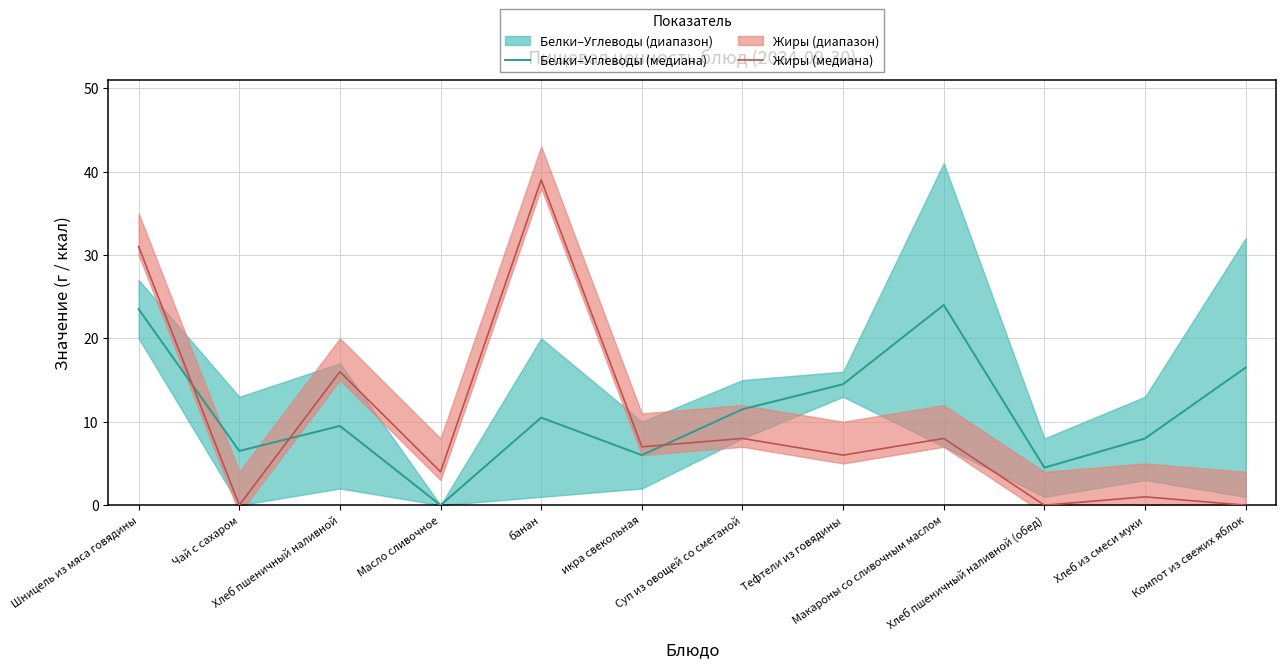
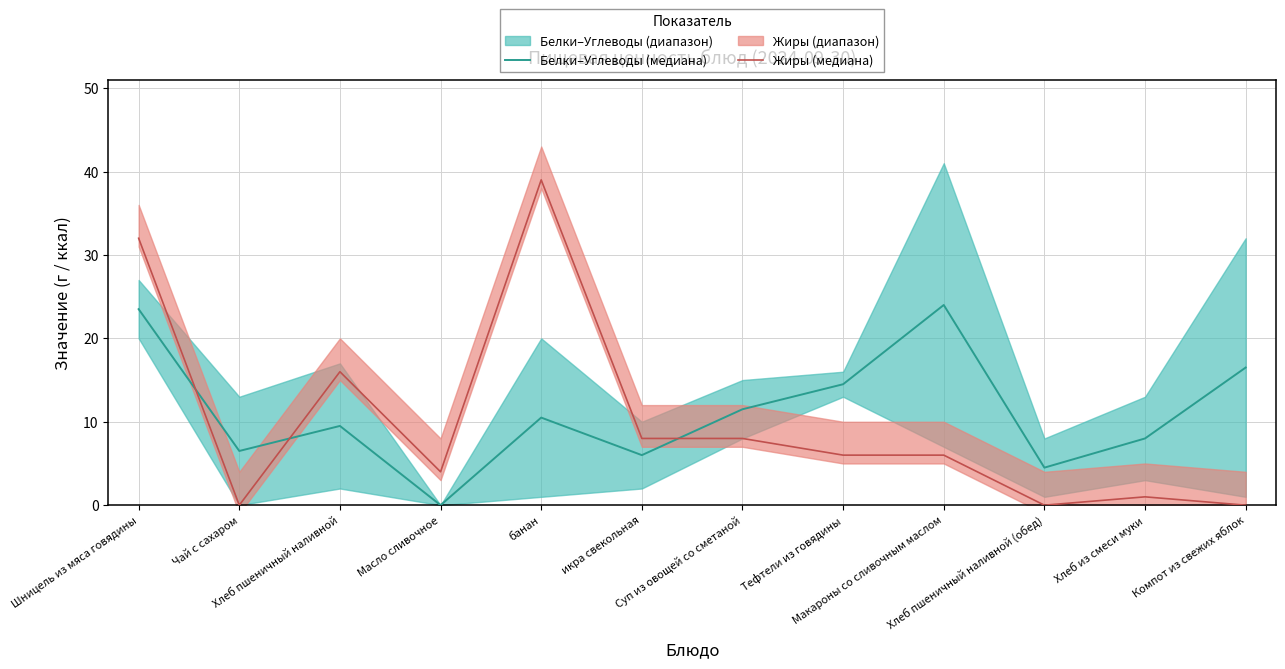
Жиры (медиана), Шницель из мяса говядины: 31 -> 32
Жиры (медиана), икра свекольная: 7 -> 8
Жиры (медиана), Макароны со сливочным маслом: 8 -> 6
